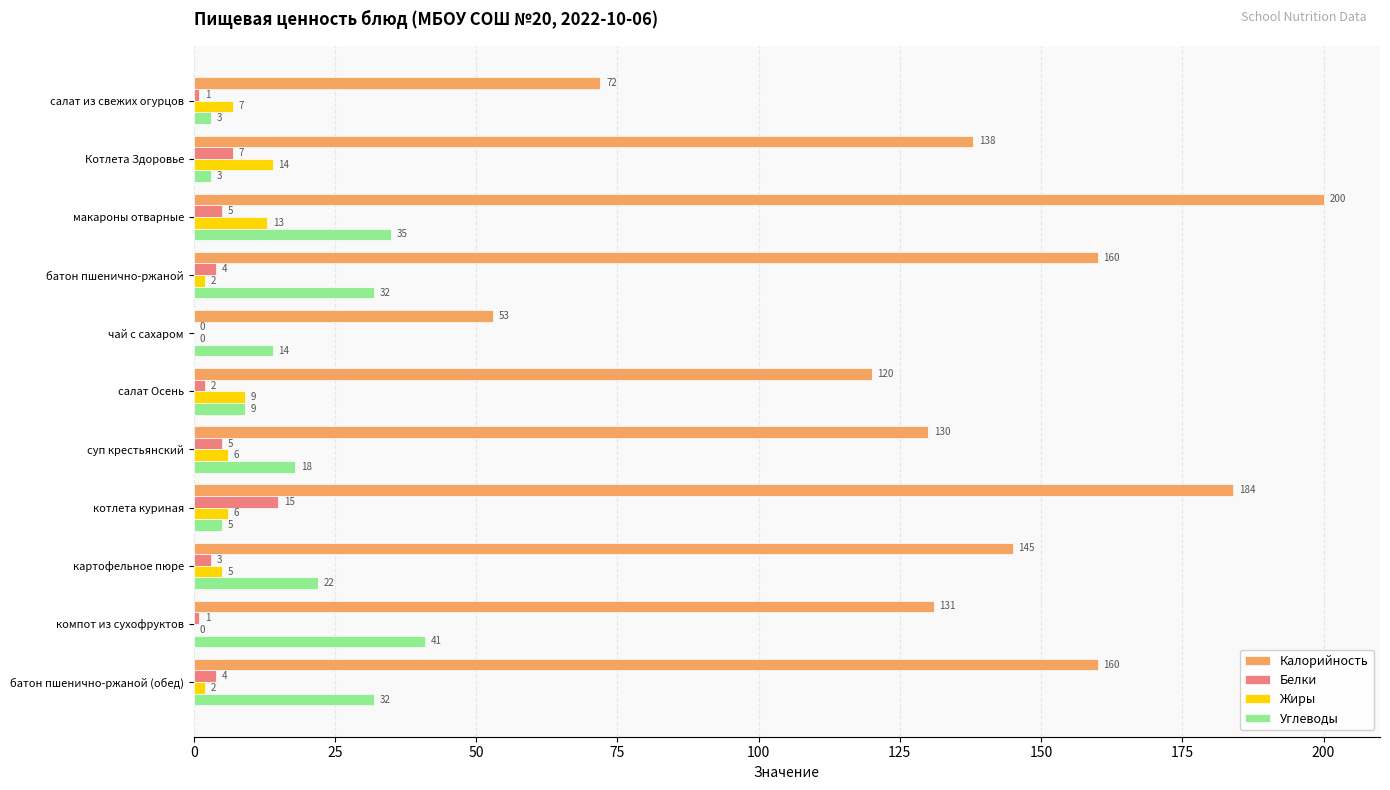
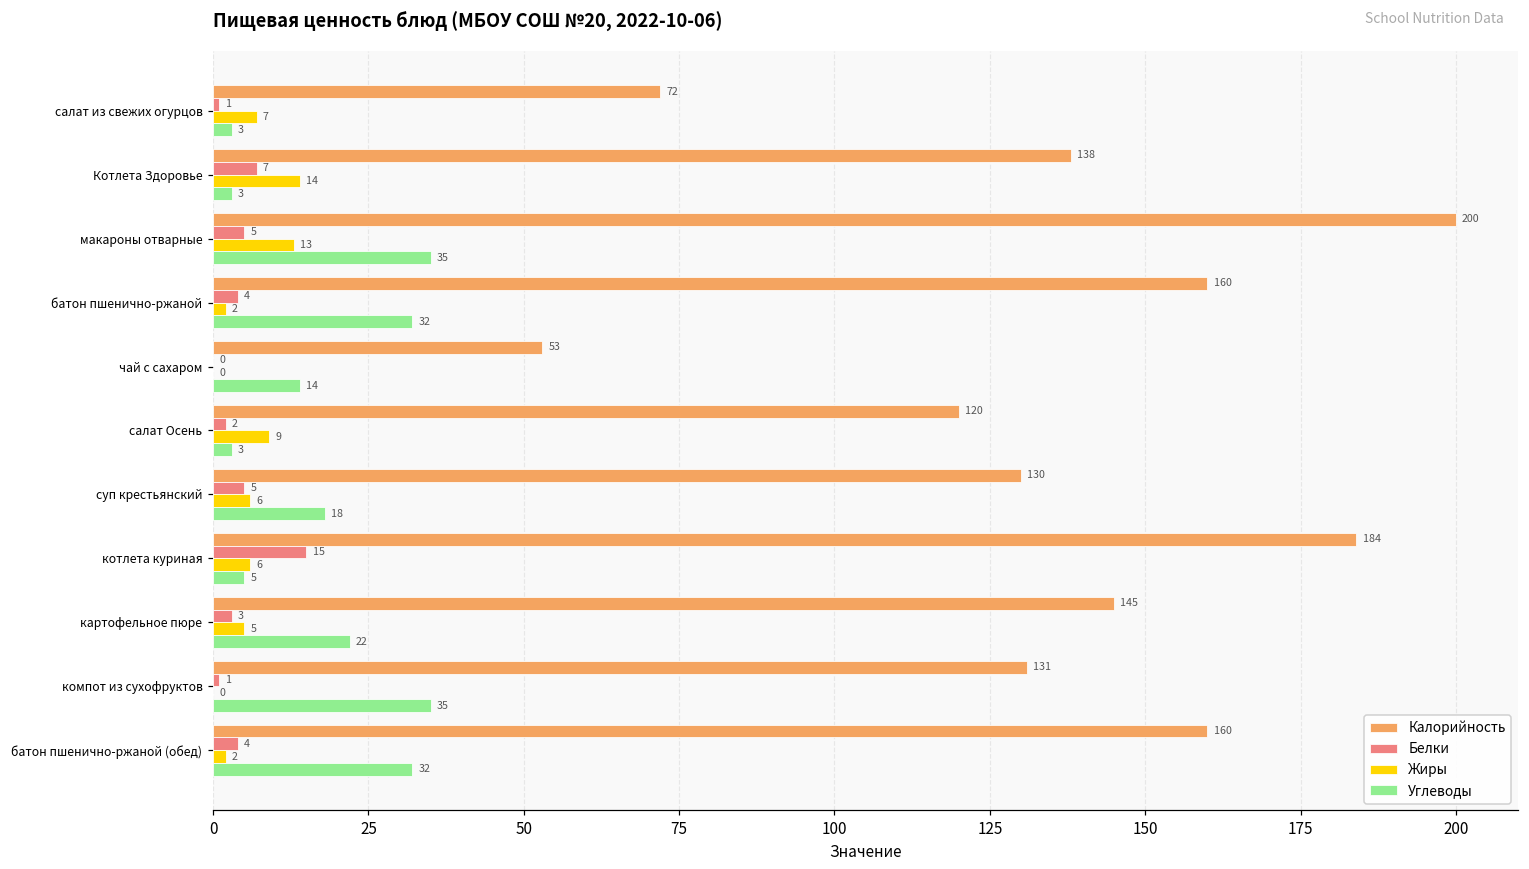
Углеводы, салат Осень: 9 -> 3
Углеводы, компот из сухофруктов: 41 -> 35
